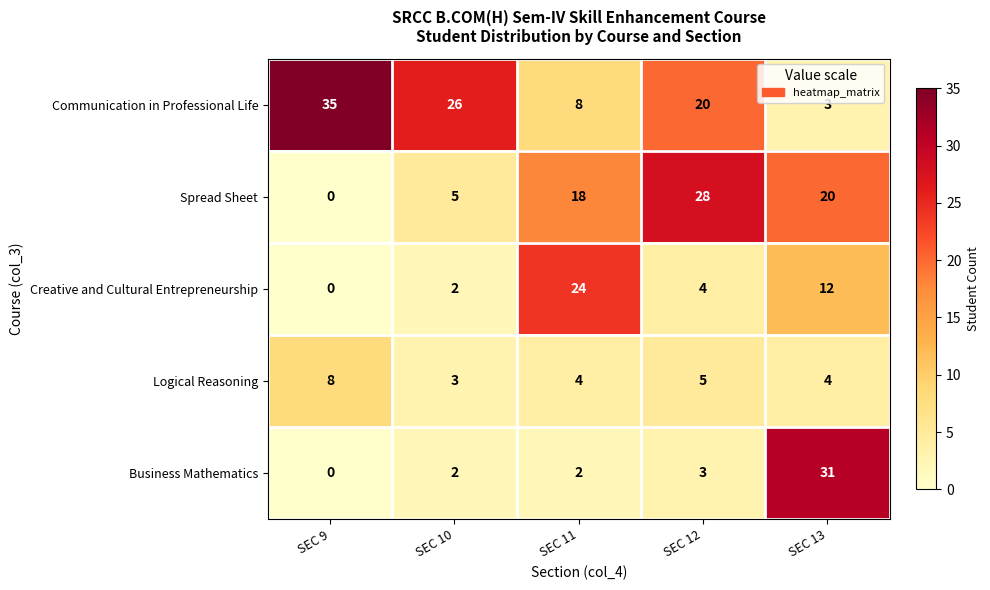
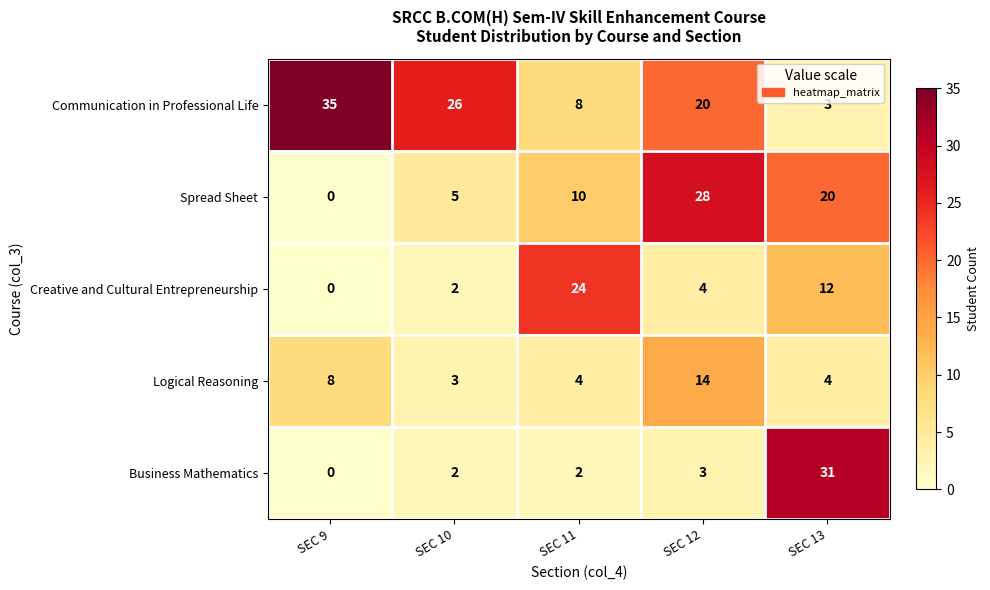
Spread Sheet, SEC 11: 18 -> 10
Logical Reasoning, SEC 12: 5 -> 14
